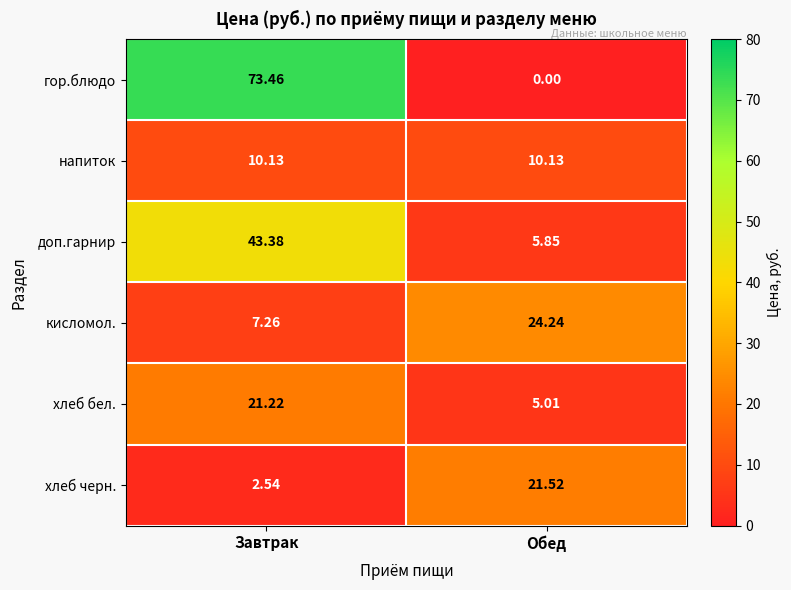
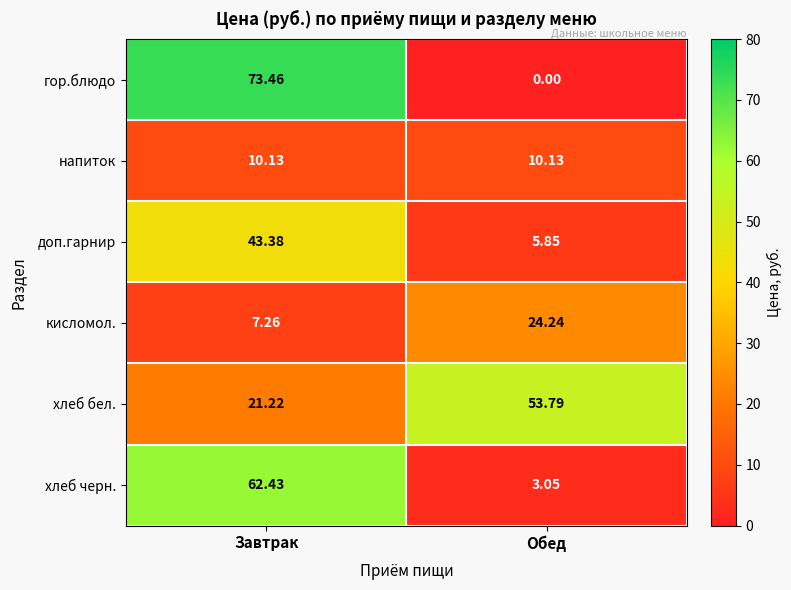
хлеб бел., Обед: 5.01 -> 53.79
хлеб черн., Завтрак: 2.54 -> 62.43
хлеб черн., Обед: 21.52 -> 3.05
